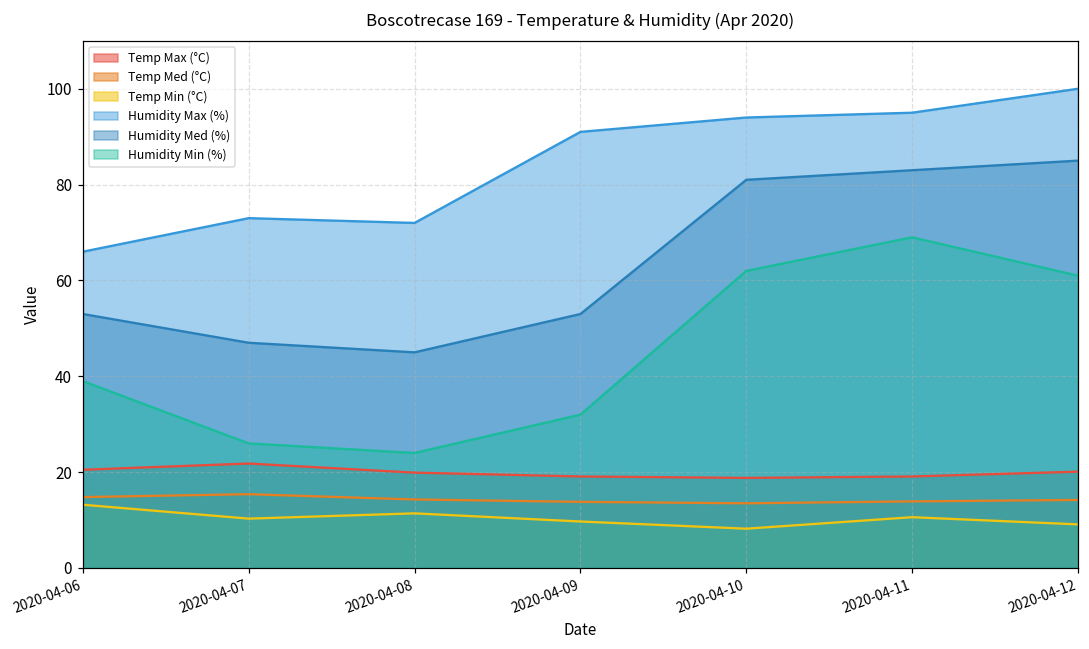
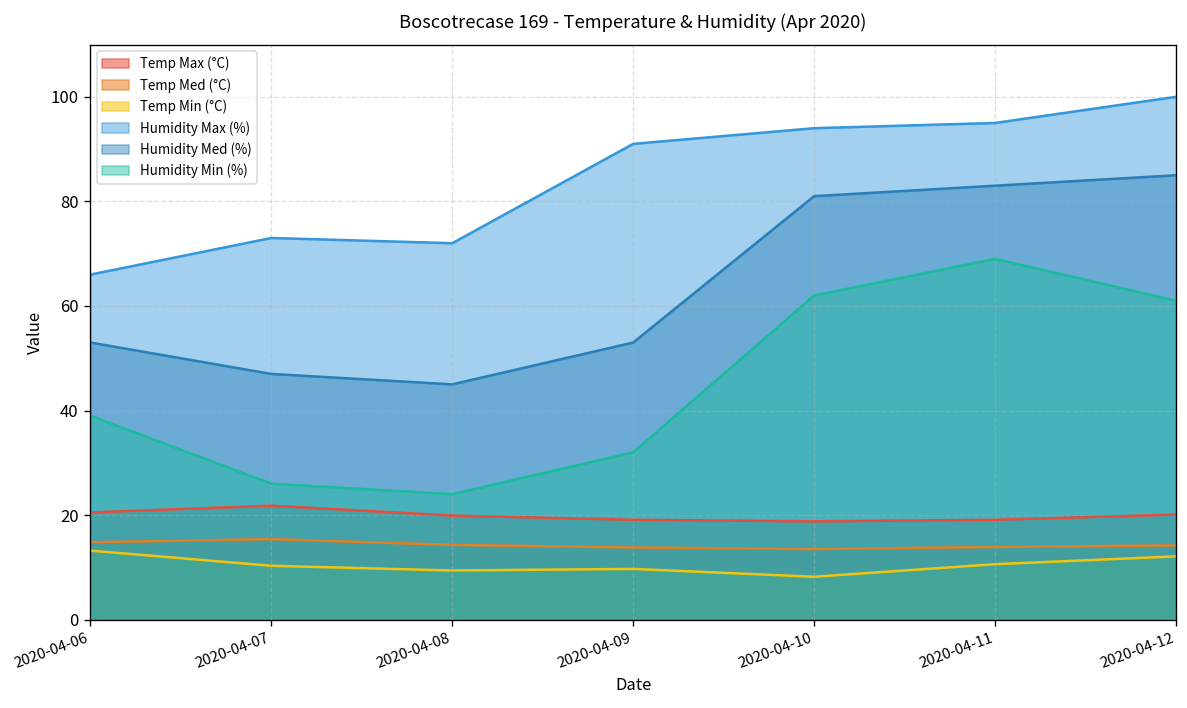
Temp Min (°C), 2020-04-08: 11 -> 9
Temp Min (°C), 2020-04-12: 9 -> 12
